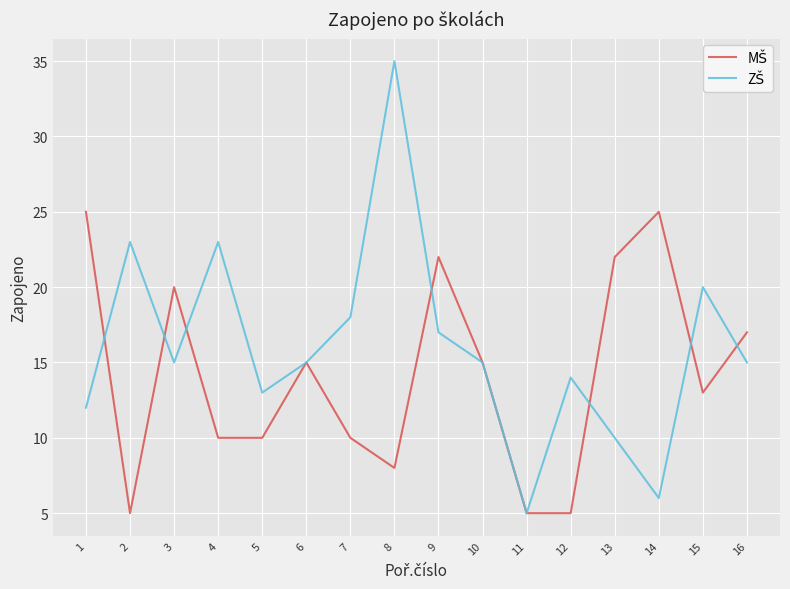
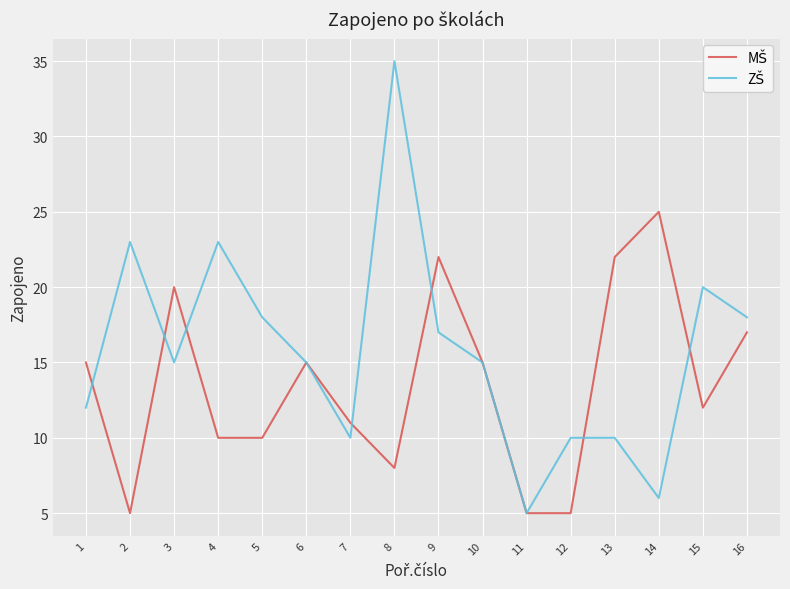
MŠ, 1: 25 -> 15
ZŠ, 5: 13 -> 18
MŠ, 7: 10 -> 11
ZŠ, 7: 18 -> 10
ZŠ, 12: 14 -> 10
MŠ, 15: 13 -> 12
ZŠ, 16: 15 -> 18
